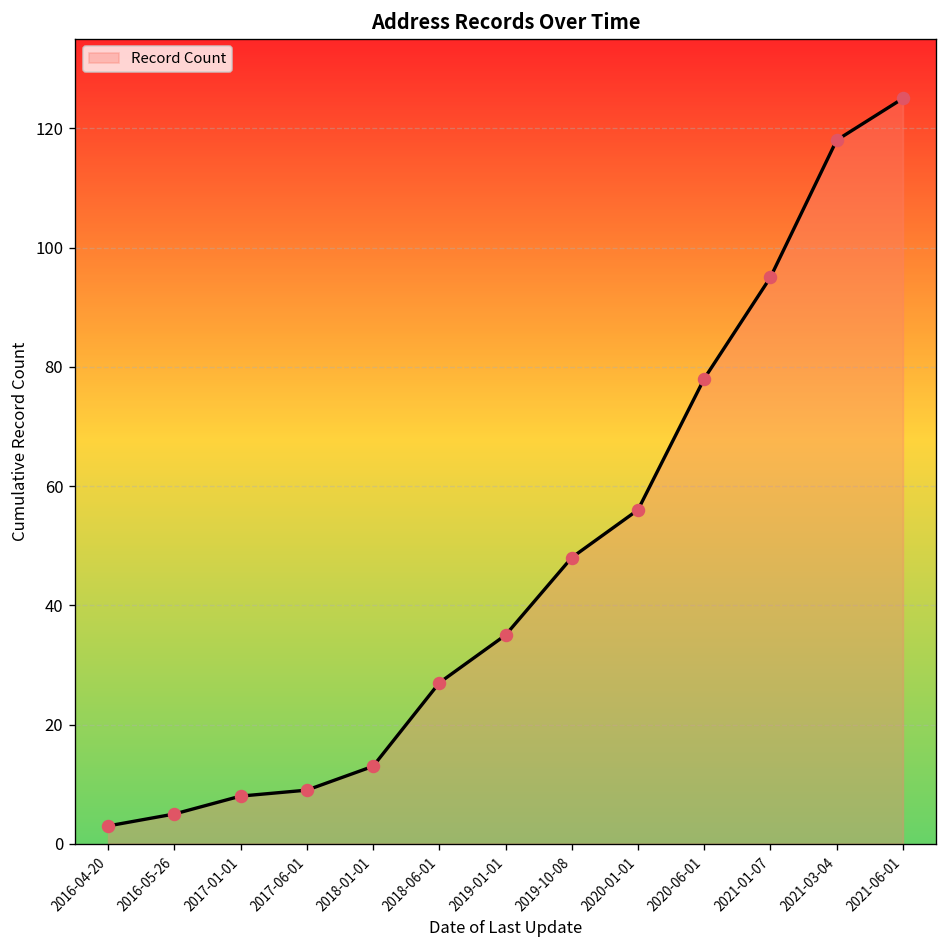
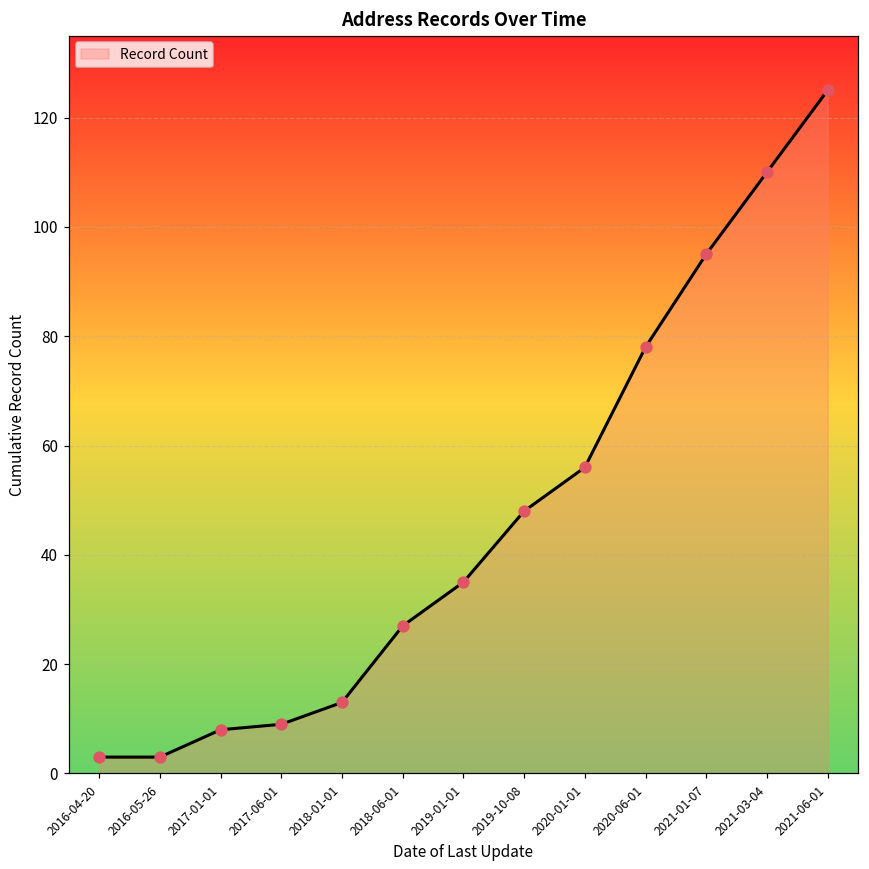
2016-05-26: 5 -> 3
2021-03-04: 118 -> 110
